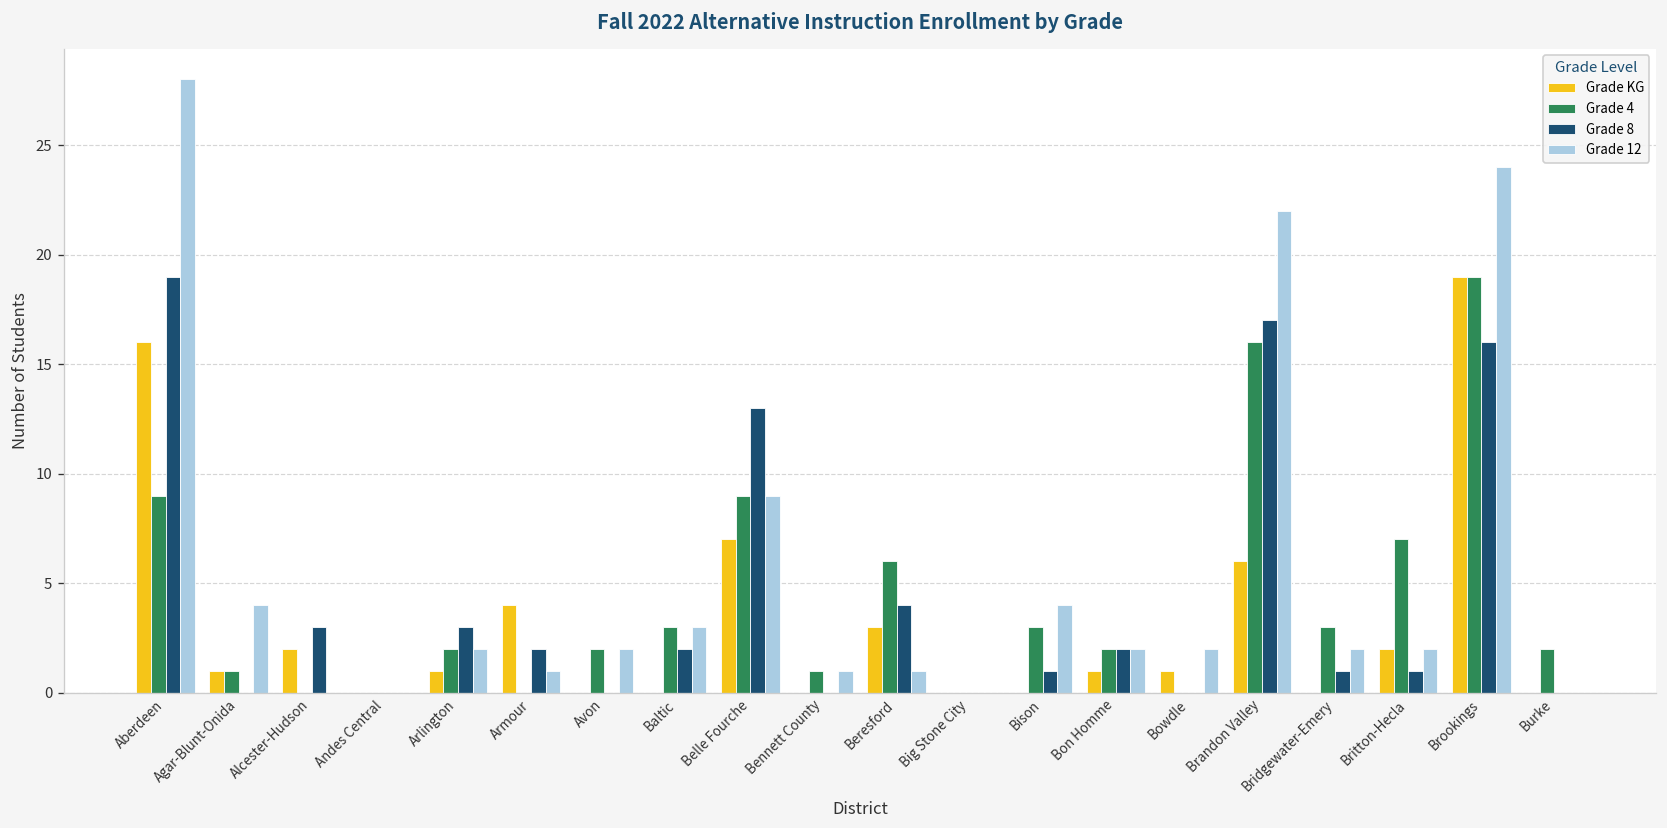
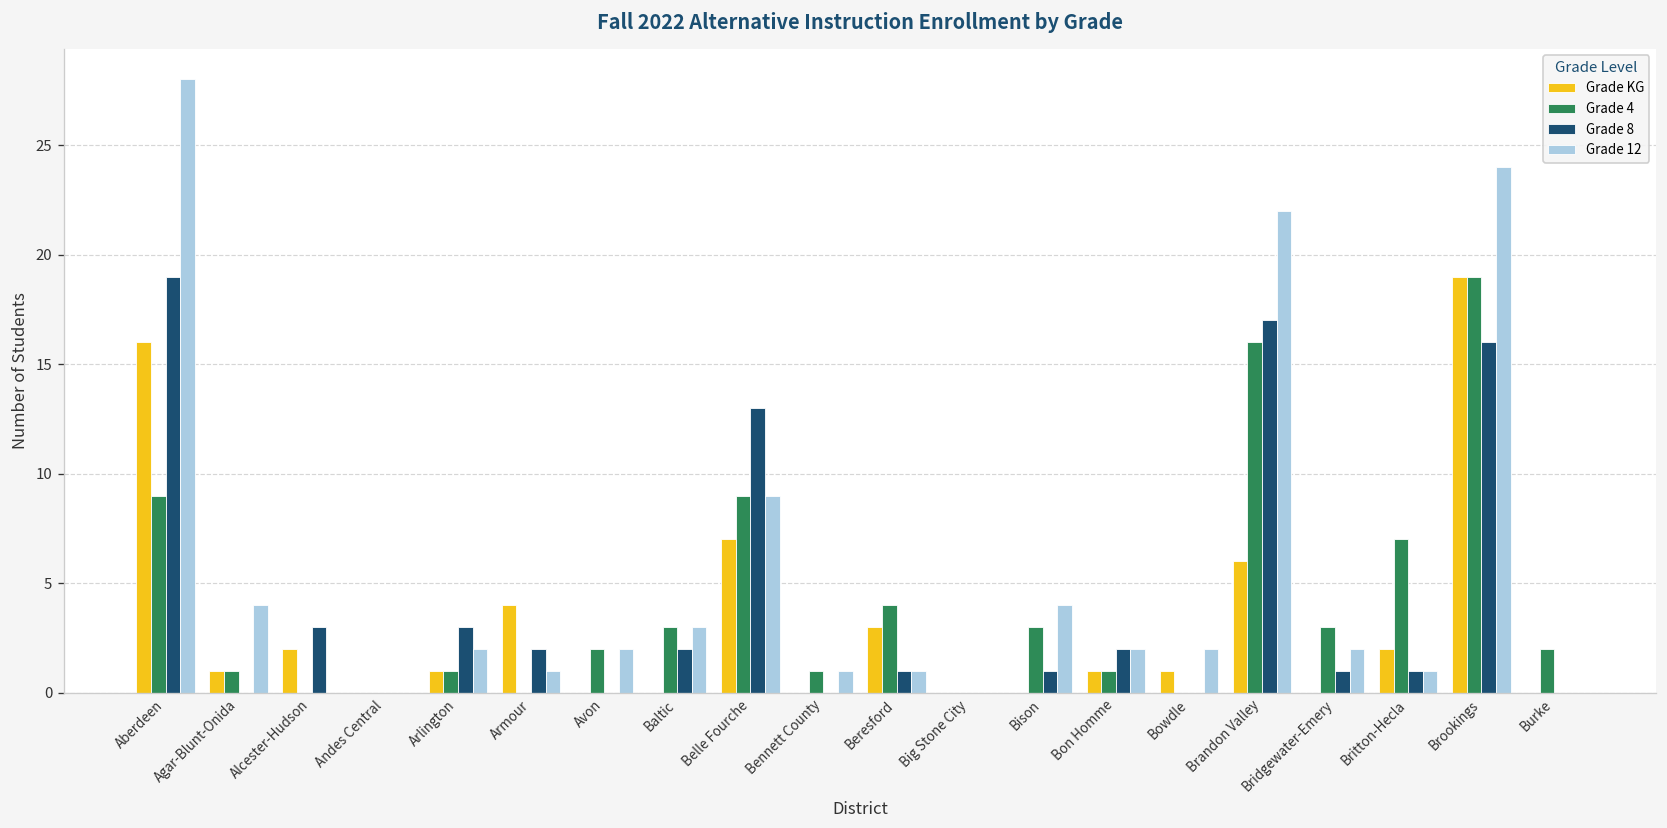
Grade 4, Arlington: 2 -> 1
Grade 4, Beresford: 6 -> 4
Grade 8, Beresford: 4 -> 1
Grade 4, Bon Homme: 2 -> 1
Grade 12, Britton-Hecla: 2 -> 1
